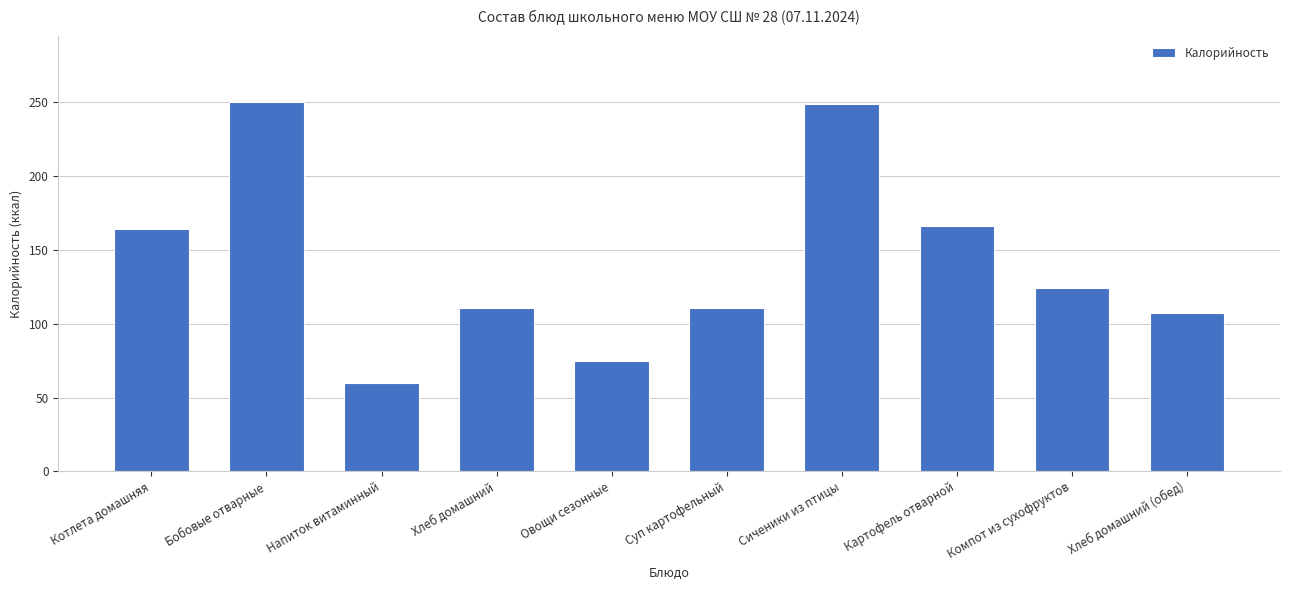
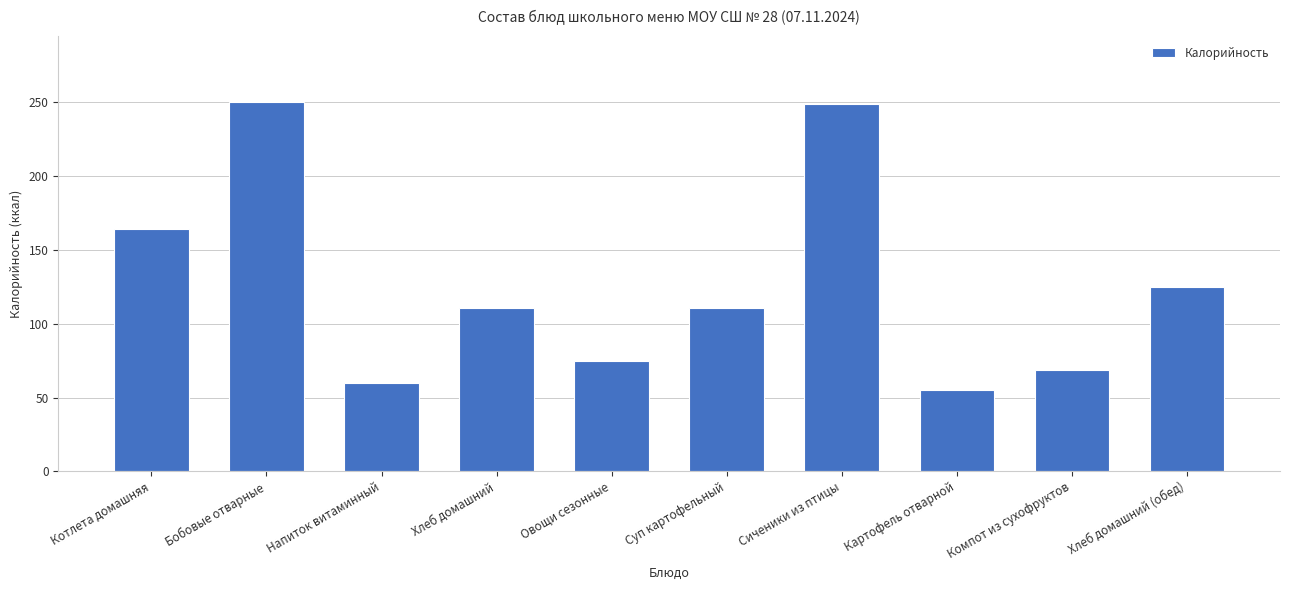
Картофель отварной: 166 -> 55
Компот из сухофруктов: 124 -> 69
Хлеб домашний (обед): 107 -> 125
